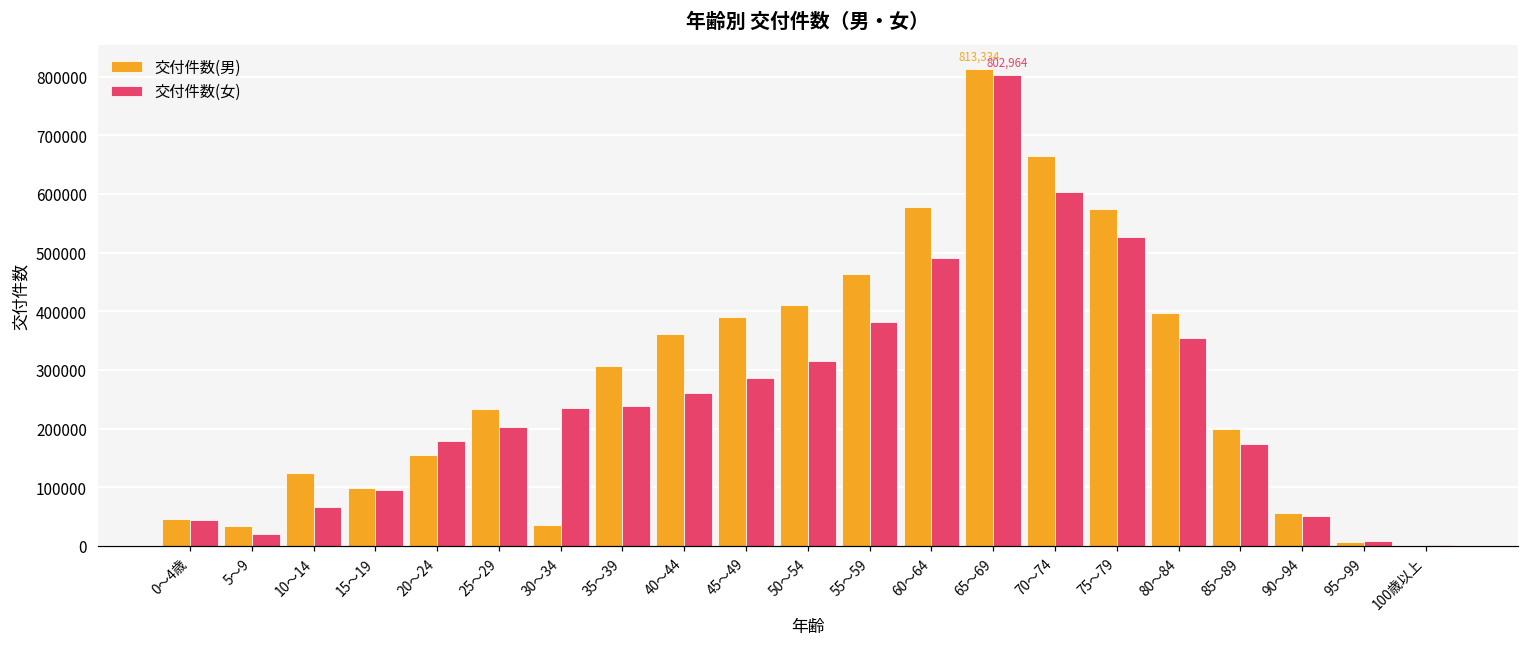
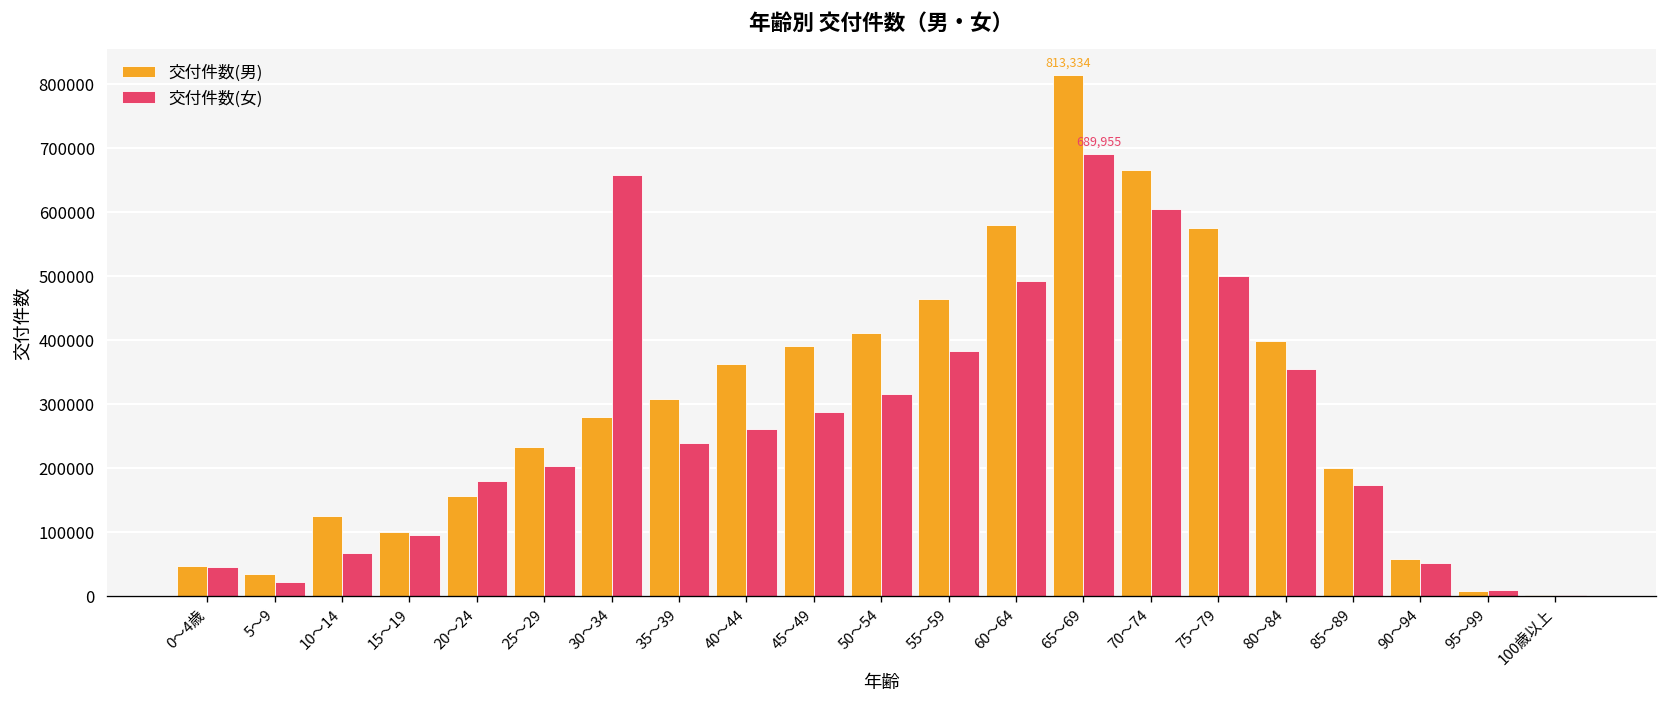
交付件数(男), 30～34: 40000 -> 280000
交付件数(女), 30～34: 230000 -> 660000
交付件数(女), 65～69: 802,964 -> 689,955
交付件数(女), 75～79: 530000 -> 500000
